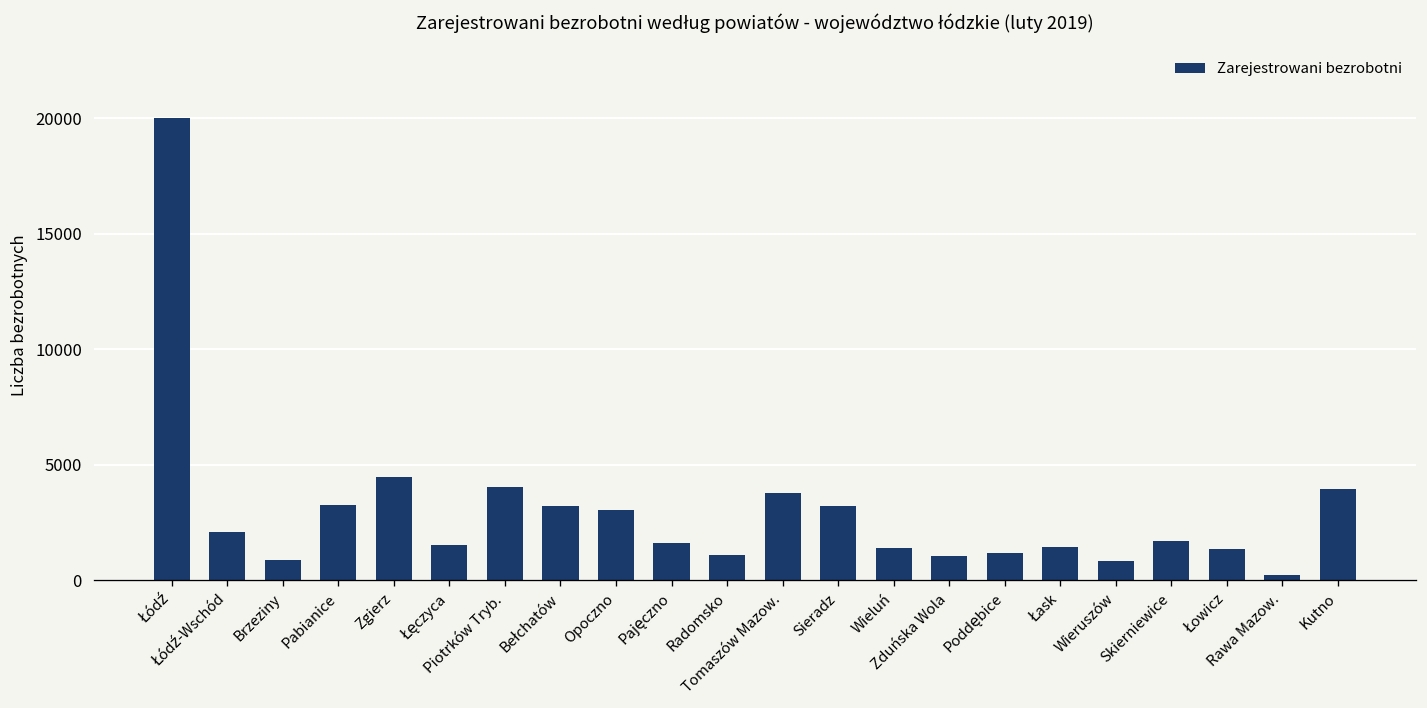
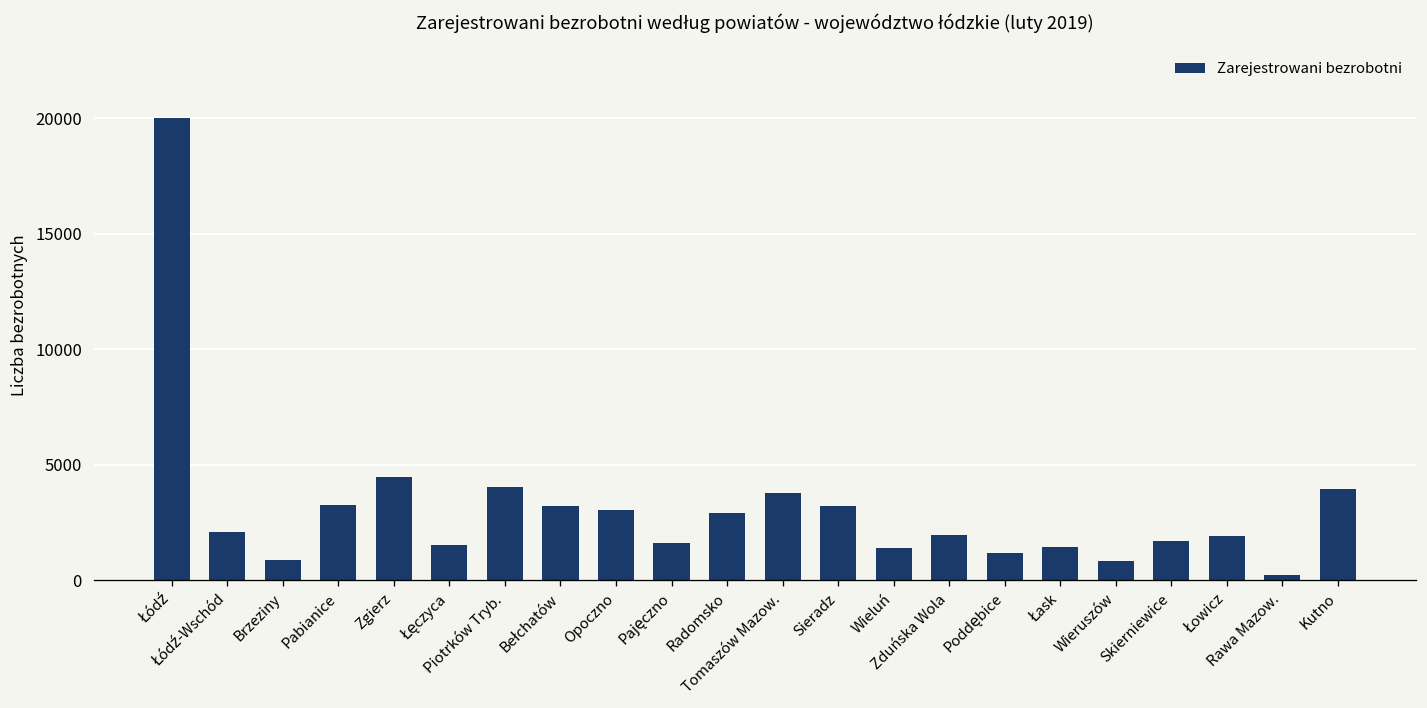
Radomsko: 1100 -> 2900
Zduńska Wola: 1100 -> 2000
Łowicz: 1400 -> 1900
